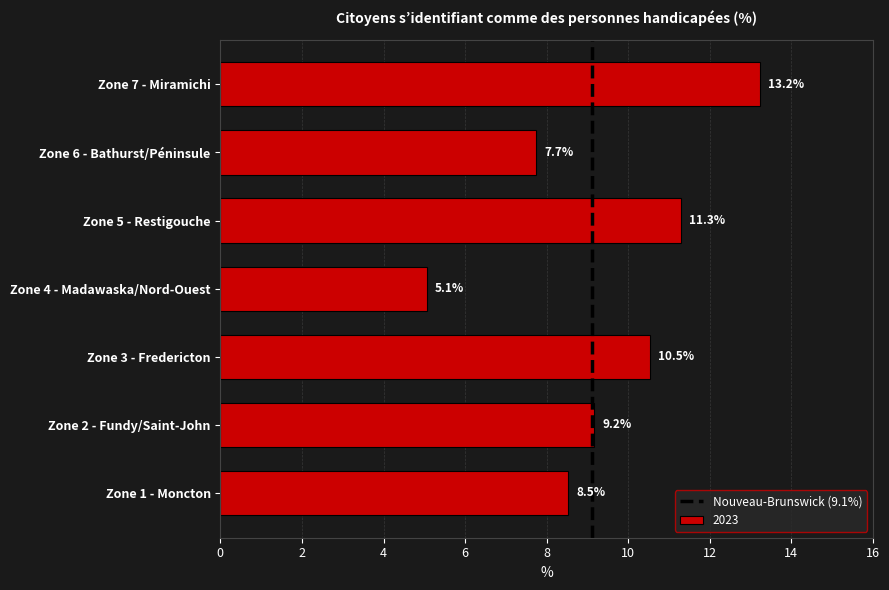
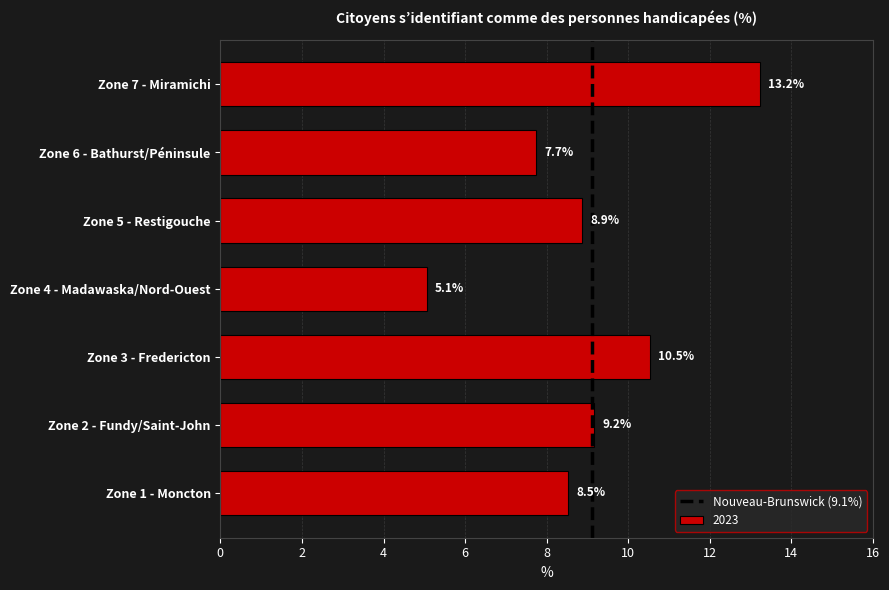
Zone 5 - Restigouche: 11.3% -> 8.9%
